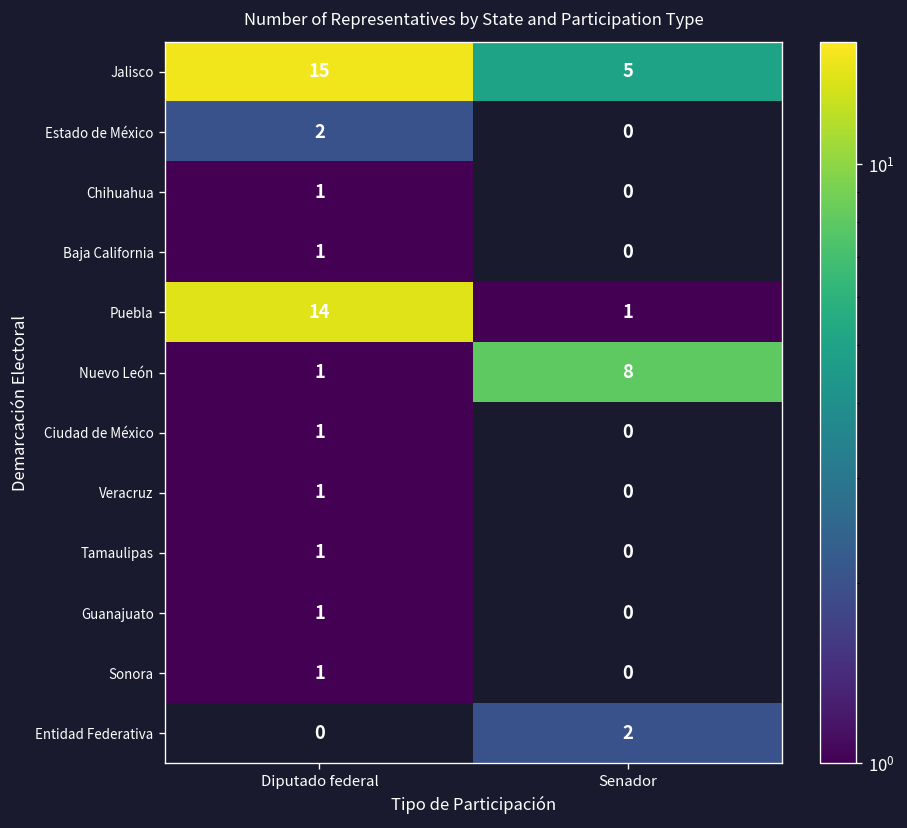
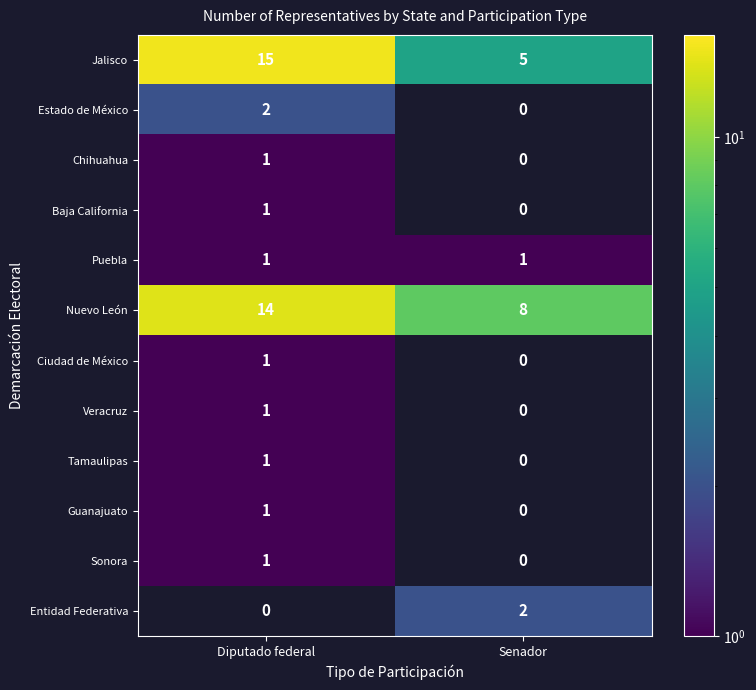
Puebla, Diputado federal: 14 -> 1
Nuevo León, Diputado federal: 1 -> 14
